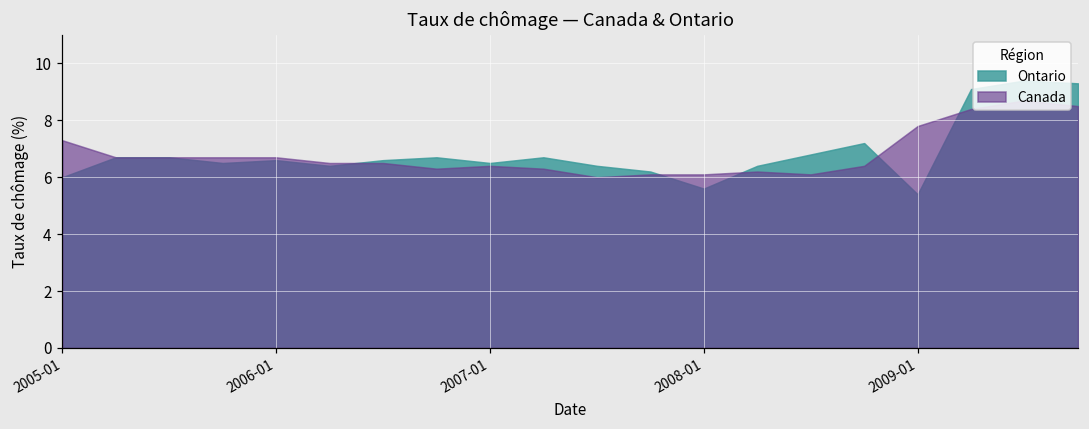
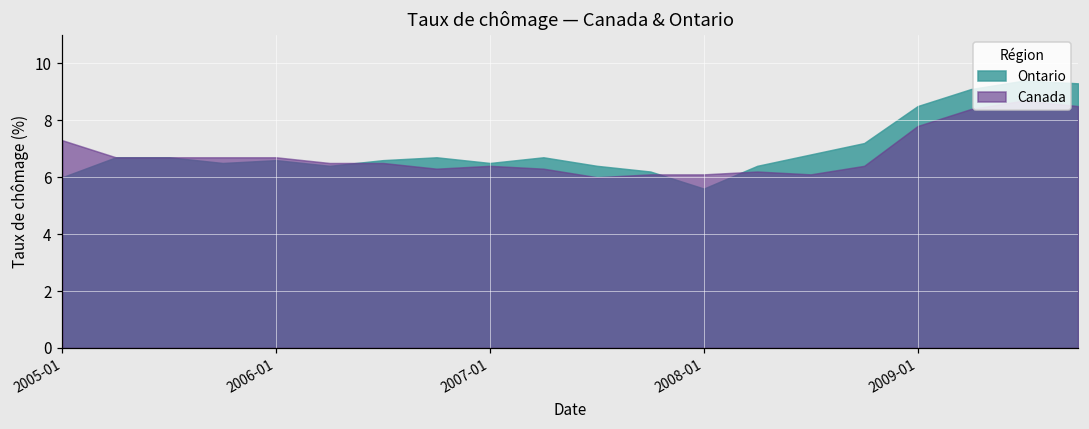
Ontario, 2009-01: 5.4 -> 8.5
